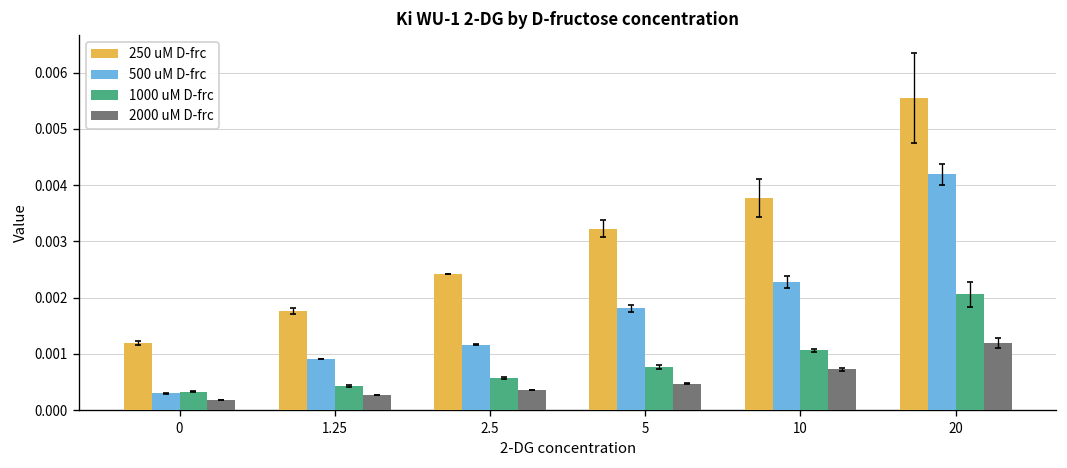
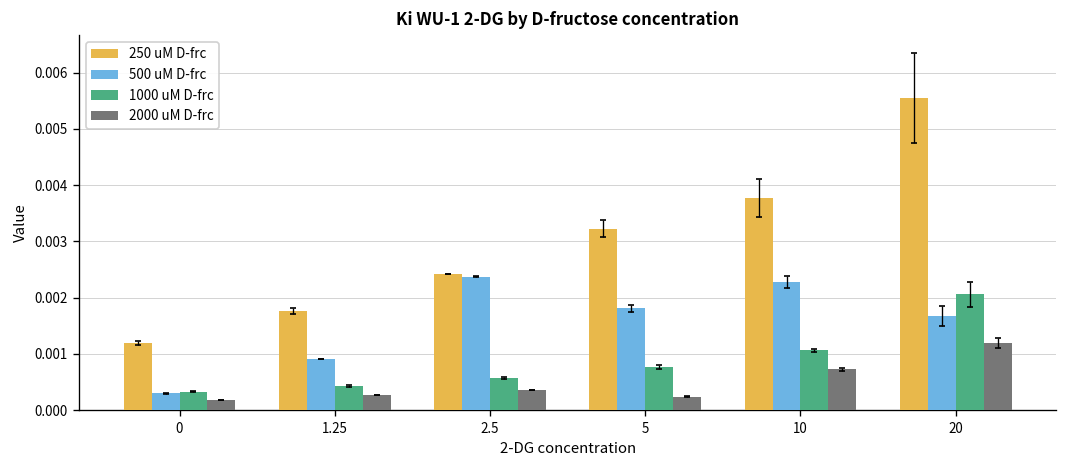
500 uM D-frc, 2.5: 0.0012 -> 0.0024
2000 uM D-frc, 5: 0.0005 -> 0.0002
500 uM D-frc, 20: 0.0042 -> 0.0017
